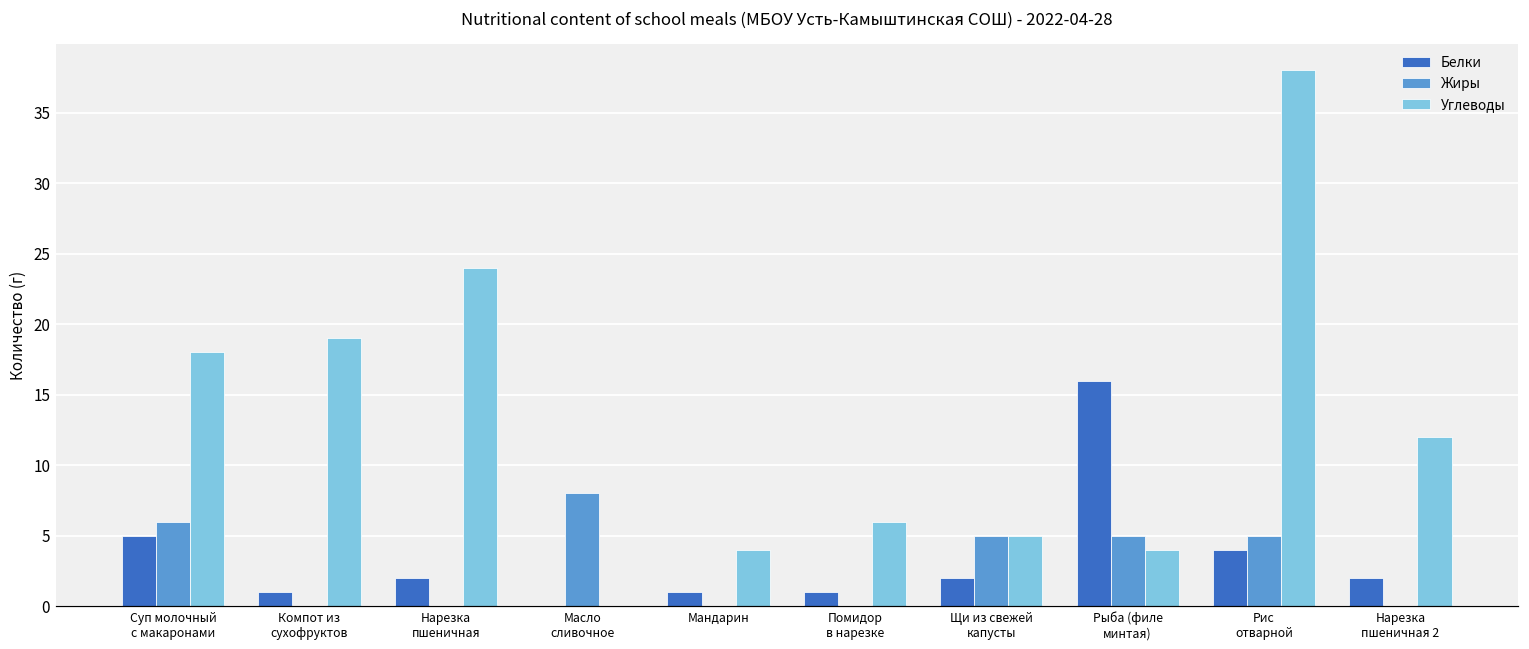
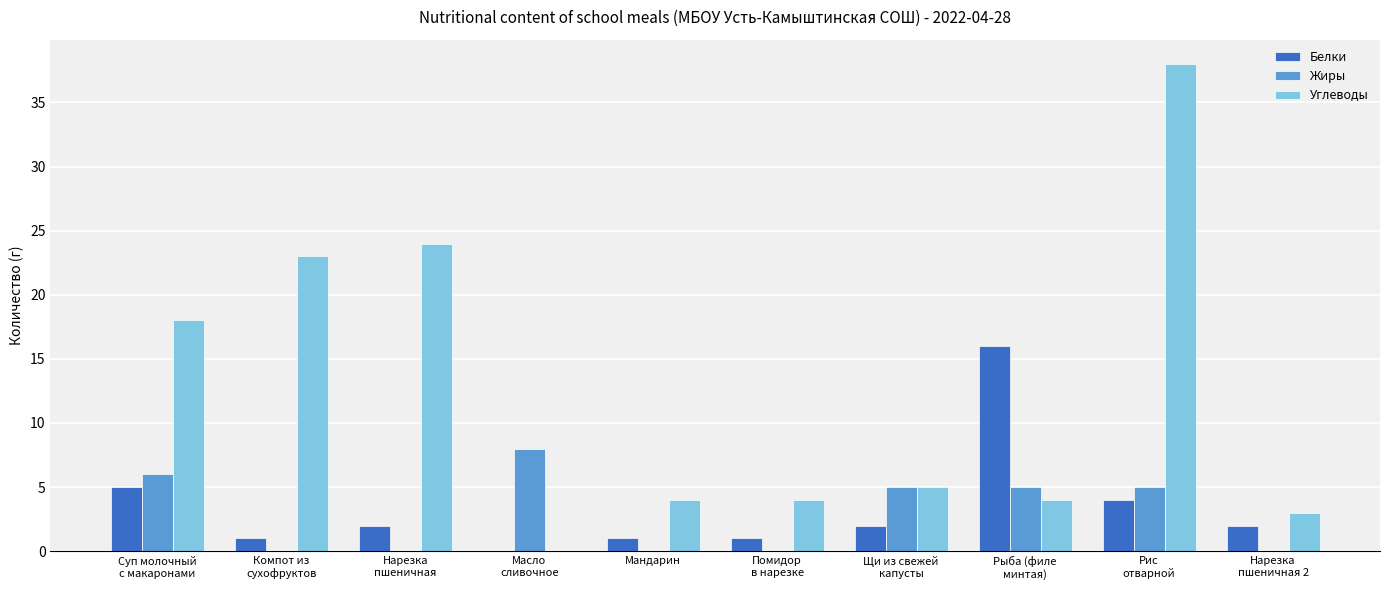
Углеводы, Компот из сухофруктов: 19 -> 23
Углеводы, Помидор в нарезке: 6 -> 4
Углеводы, Нарезка пшеничная 2: 12 -> 3
